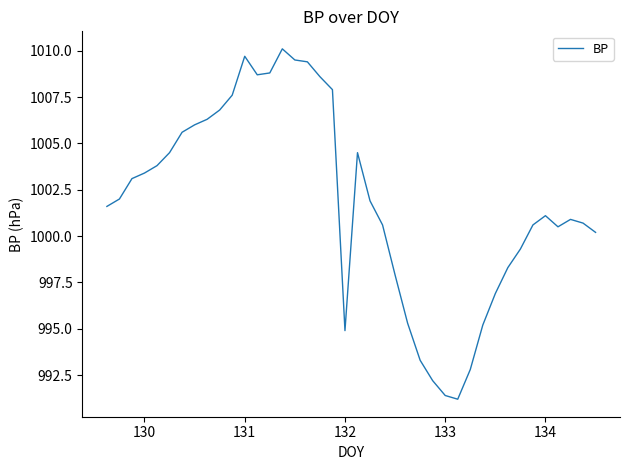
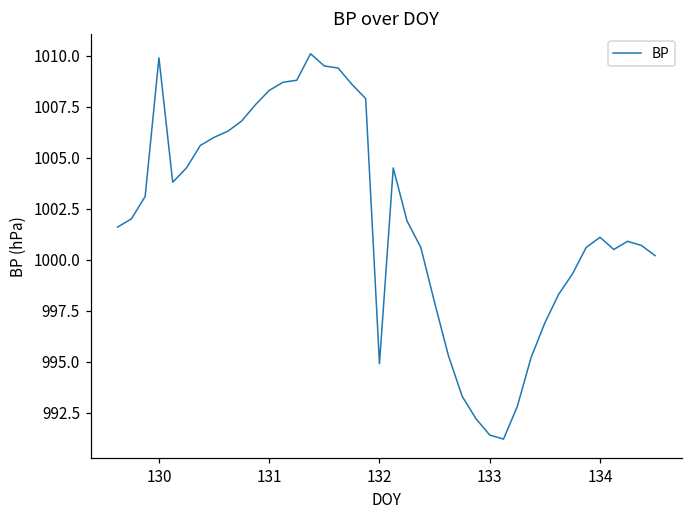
130: 1003.4 -> 1009.9
131: 1009.7 -> 1008.3
